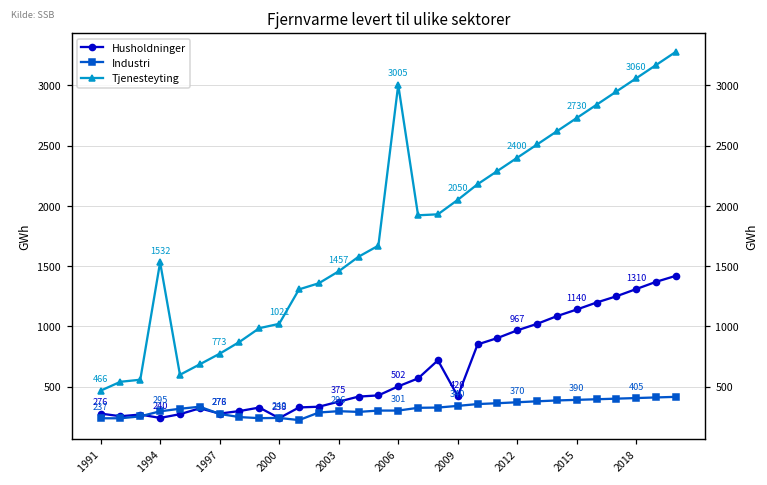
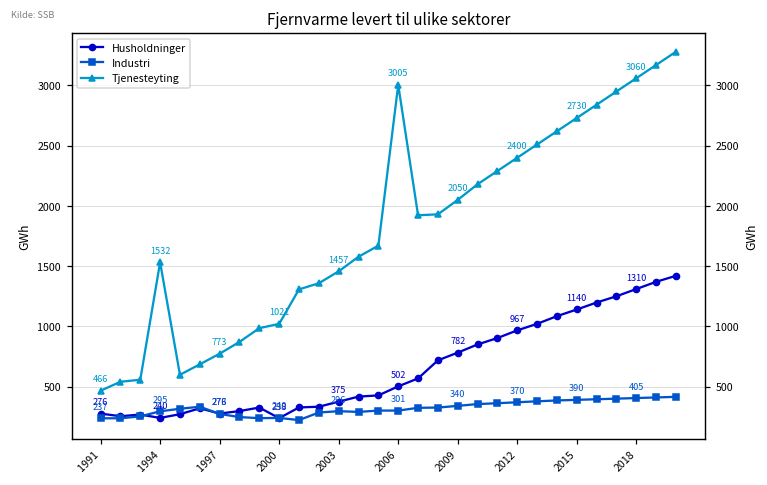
Husholdninger, 2009: 420 -> 782
